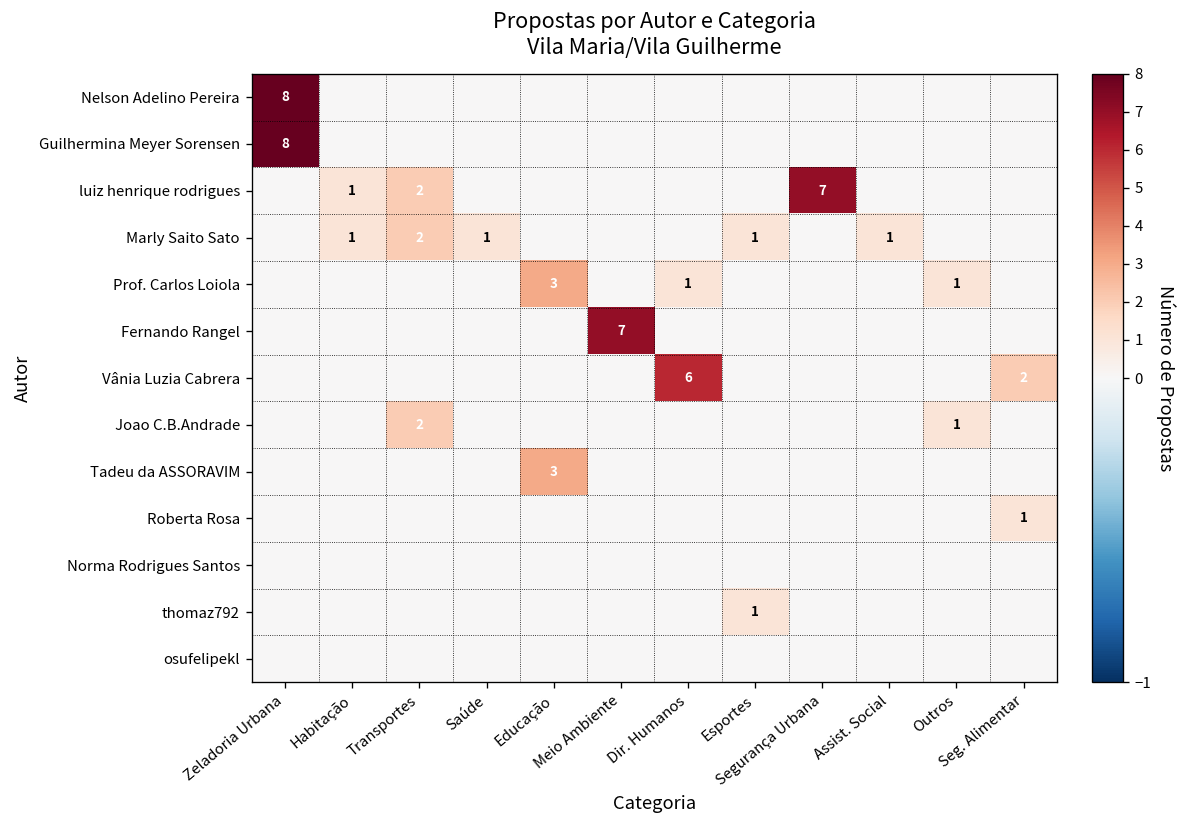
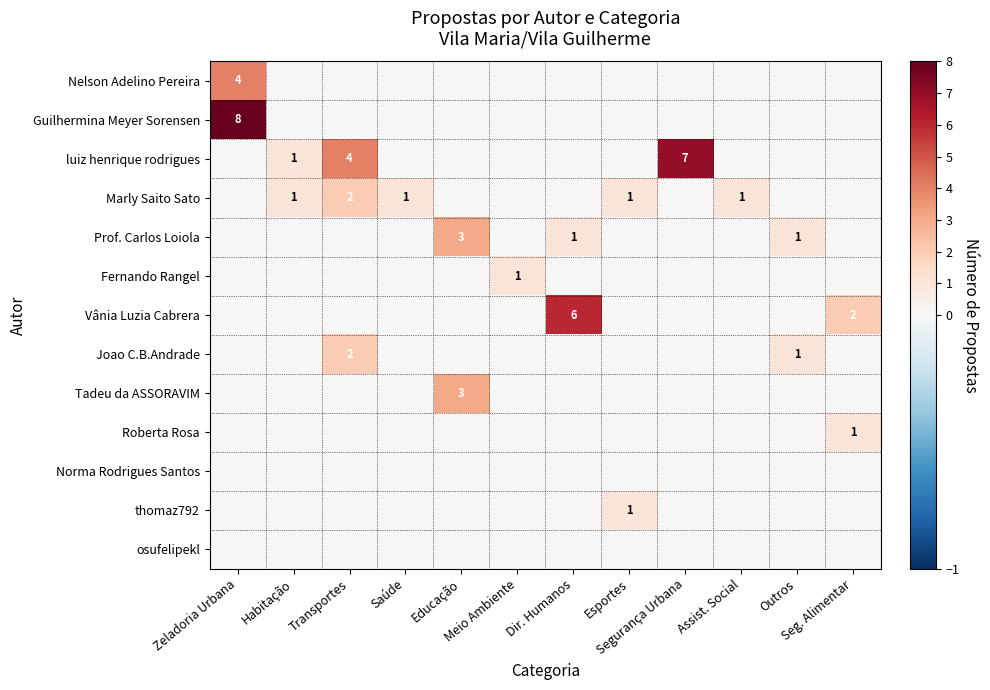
Nelson Adelino Pereira, Zeladoria Urbana: 8 -> 4
luiz henrique rodrigues, Transportes: 2 -> 4
Fernando Rangel, Meio Ambiente: 7 -> 1
